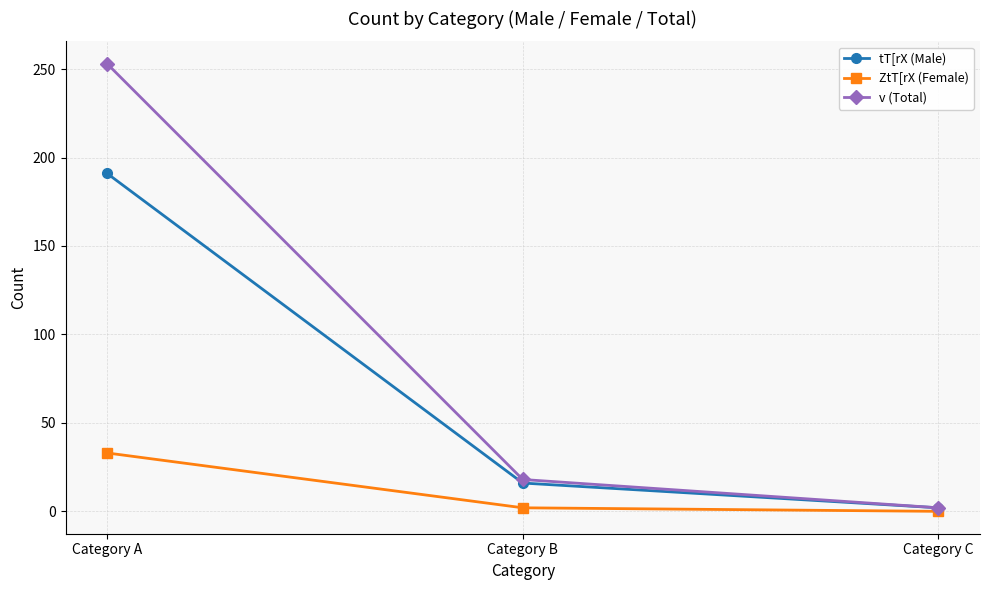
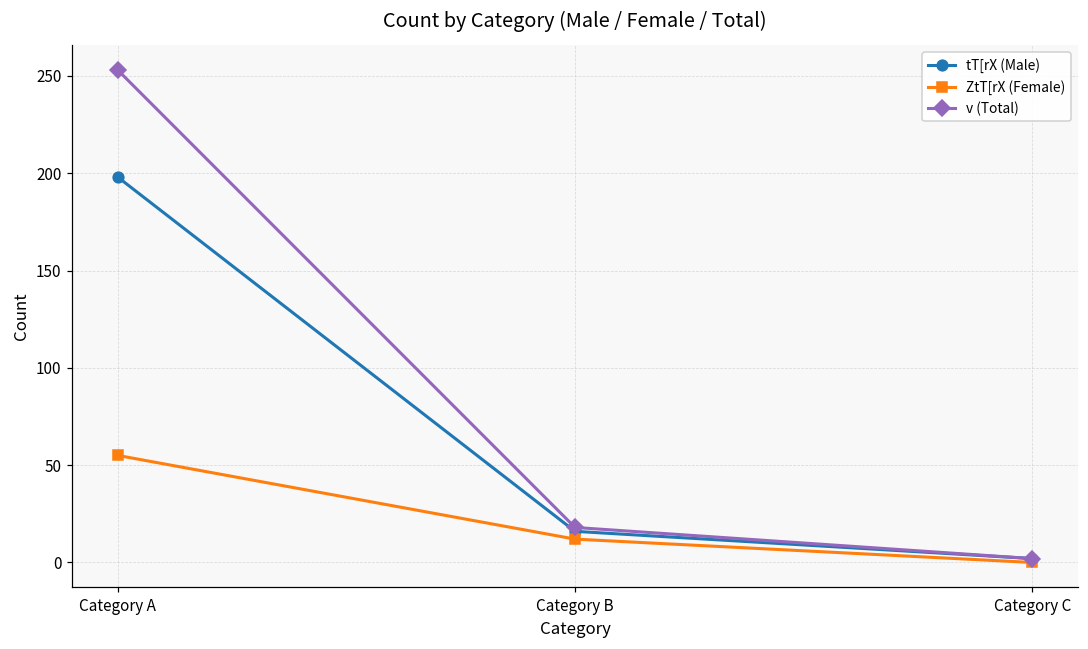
tT[rX (Male), Category A: 191 -> 198
ZtT[rX (Female), Category A: 33 -> 55
ZtT[rX (Female), Category B: 2 -> 12
